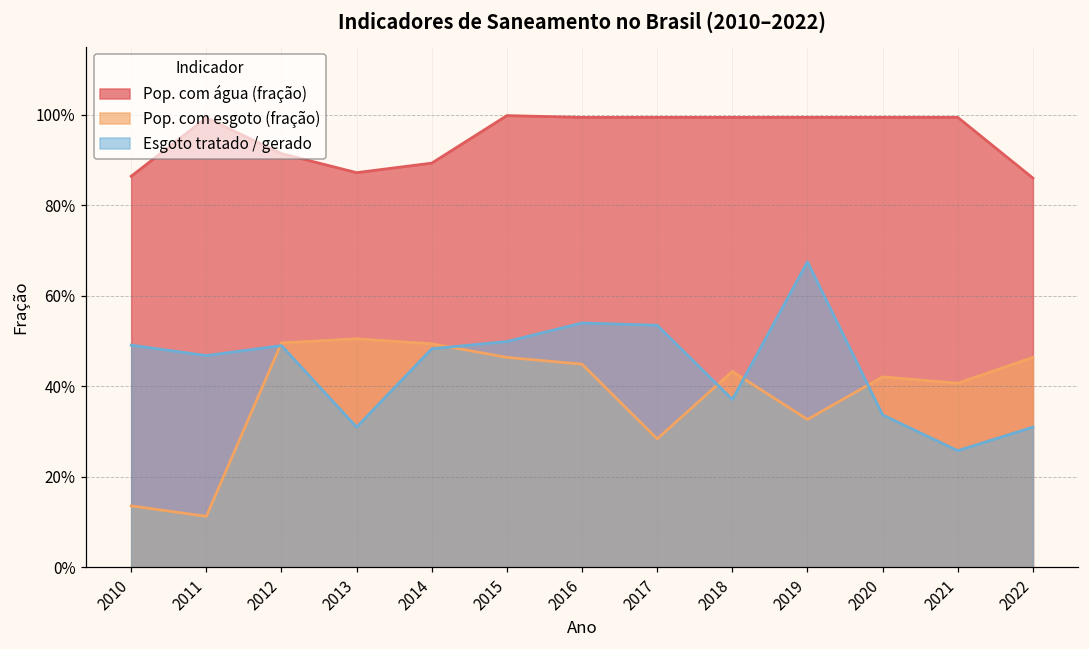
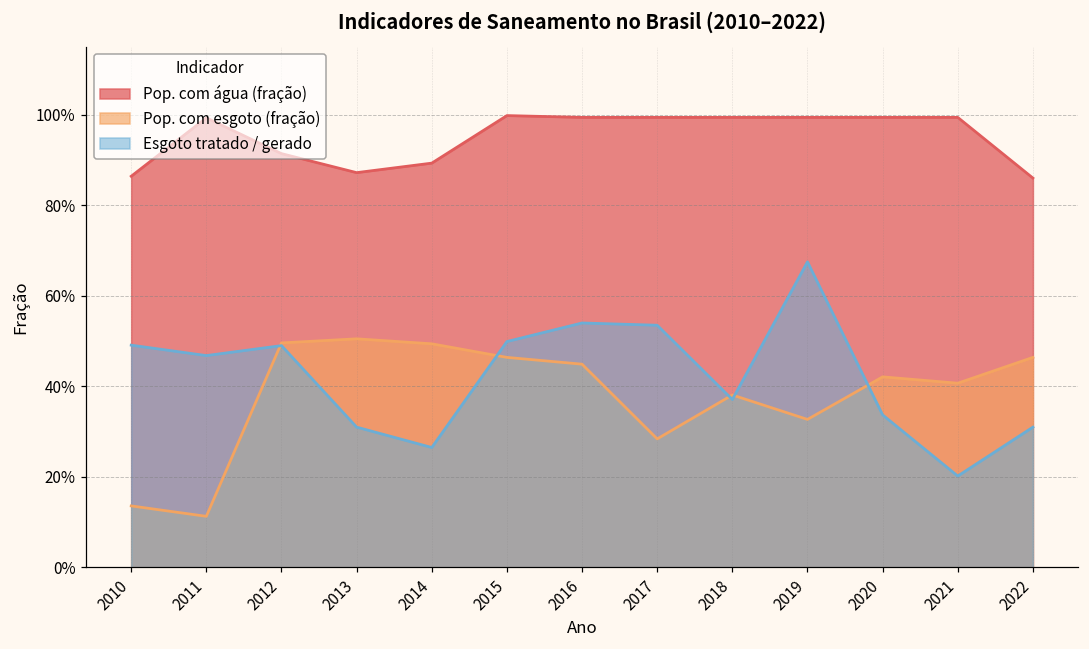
Esgoto tratado / gerado, 2014: 48% -> 27%
Pop. com esgoto (fração), 2018: 43% -> 38%
Esgoto tratado / gerado, 2021: 26% -> 20%
